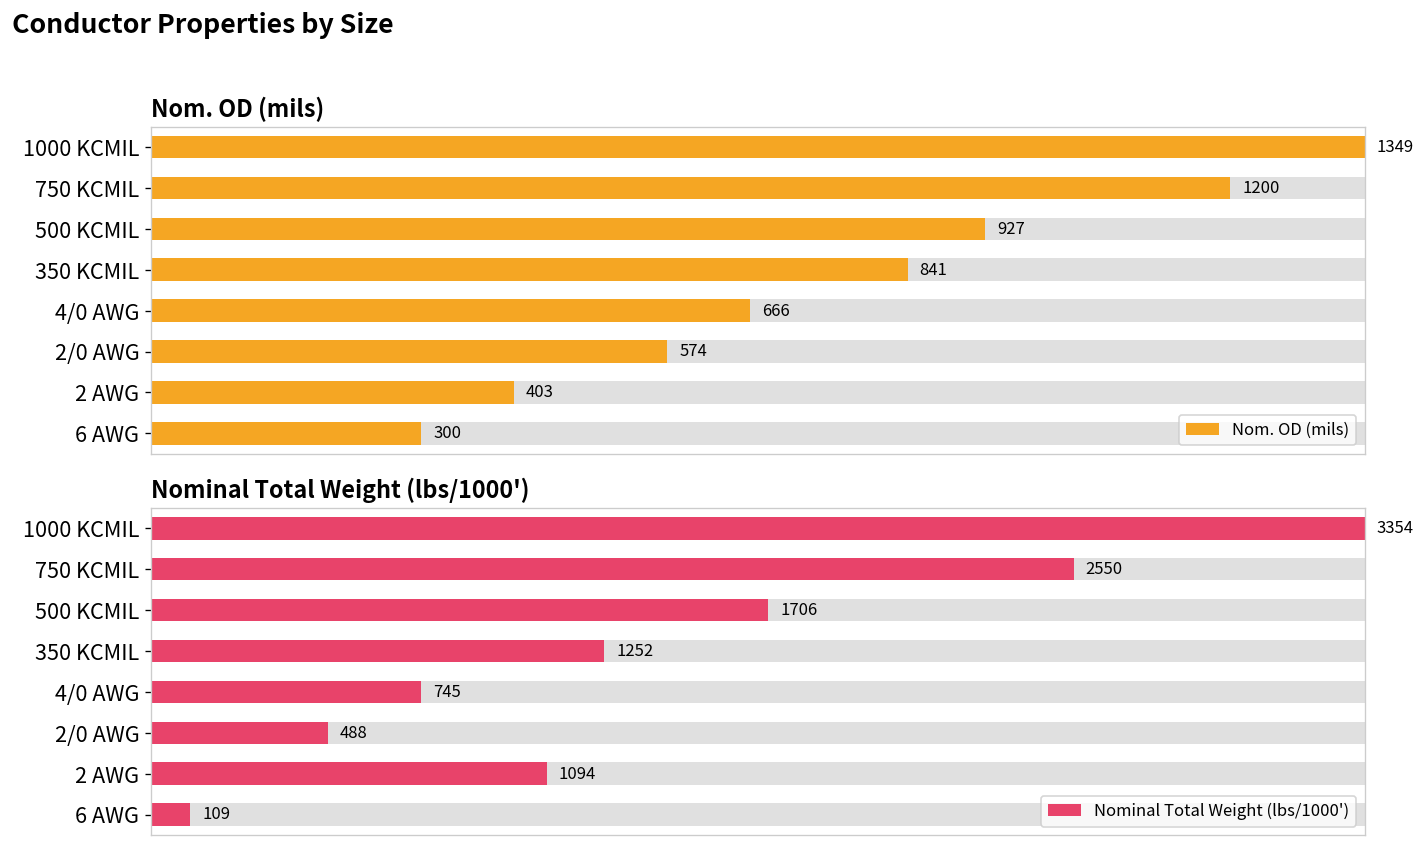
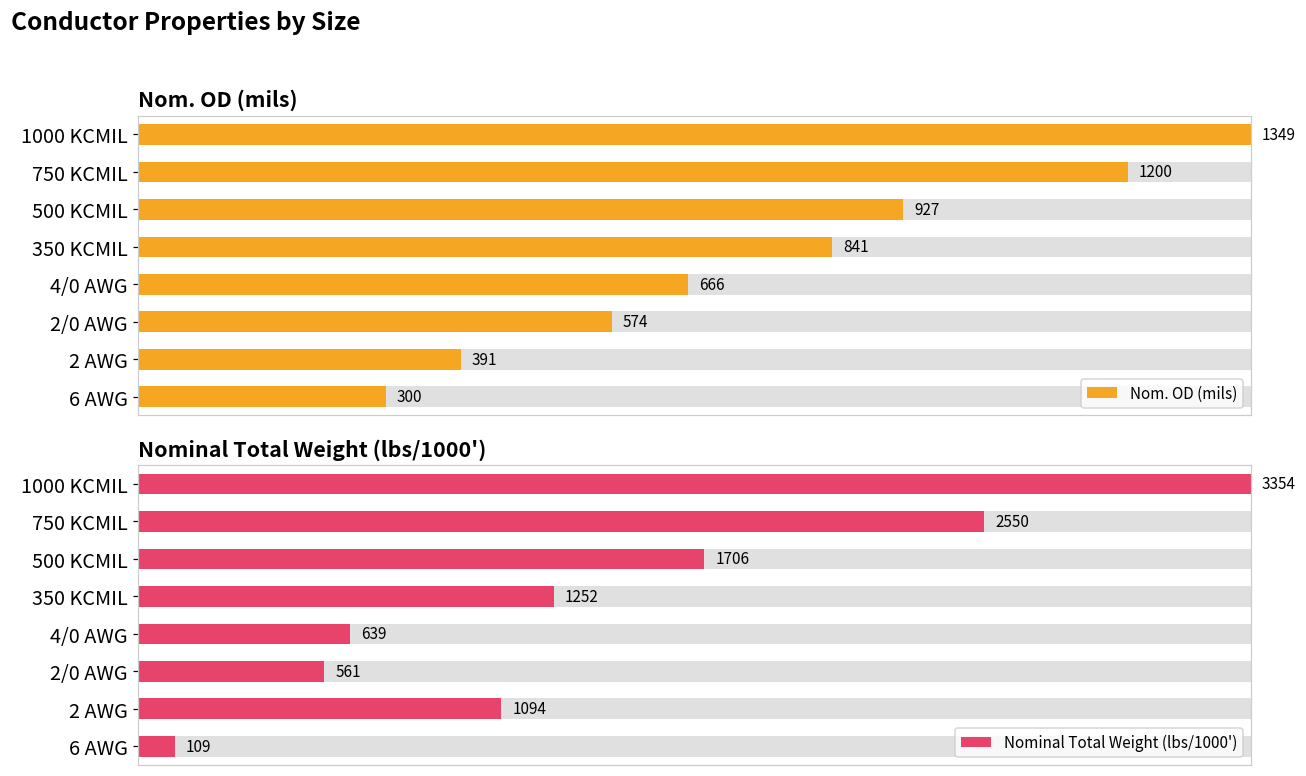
Nom. OD (mils), Nom. OD (mils), 2 AWG: 403 -> 391
Nominal Total Weight (lbs/1000'), Nominal Total Weight (lbs/1000'), 4/0 AWG: 745 -> 639
Nominal Total Weight (lbs/1000'), Nominal Total Weight (lbs/1000'), 2/0 AWG: 488 -> 561
